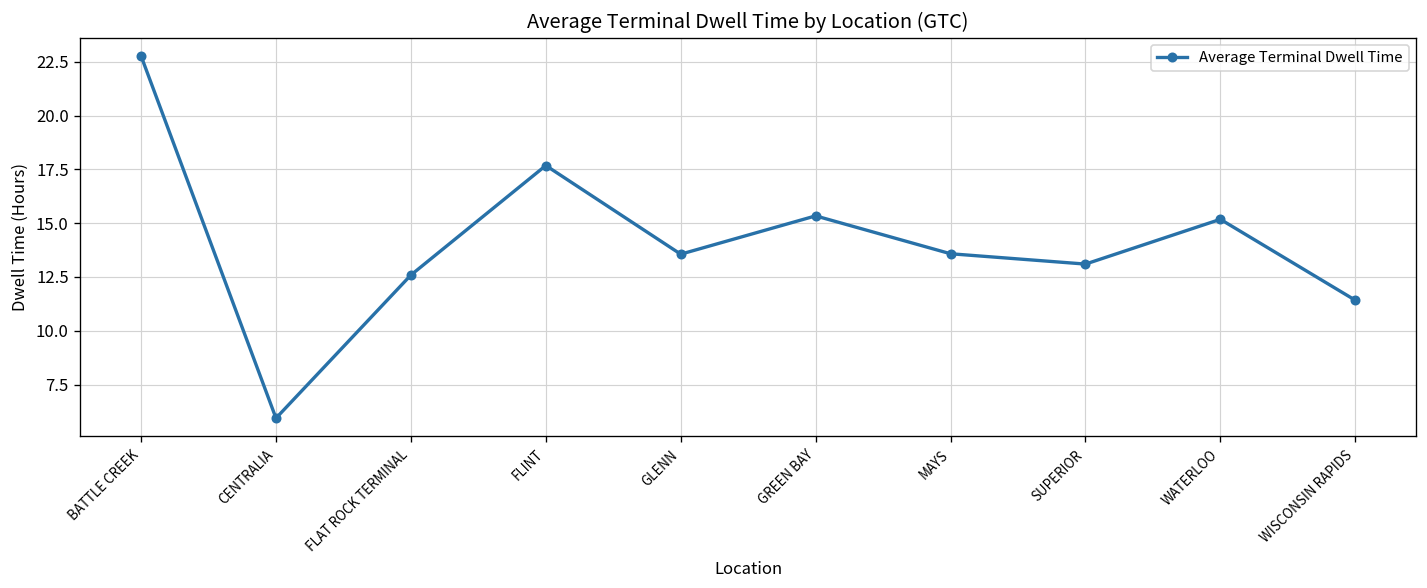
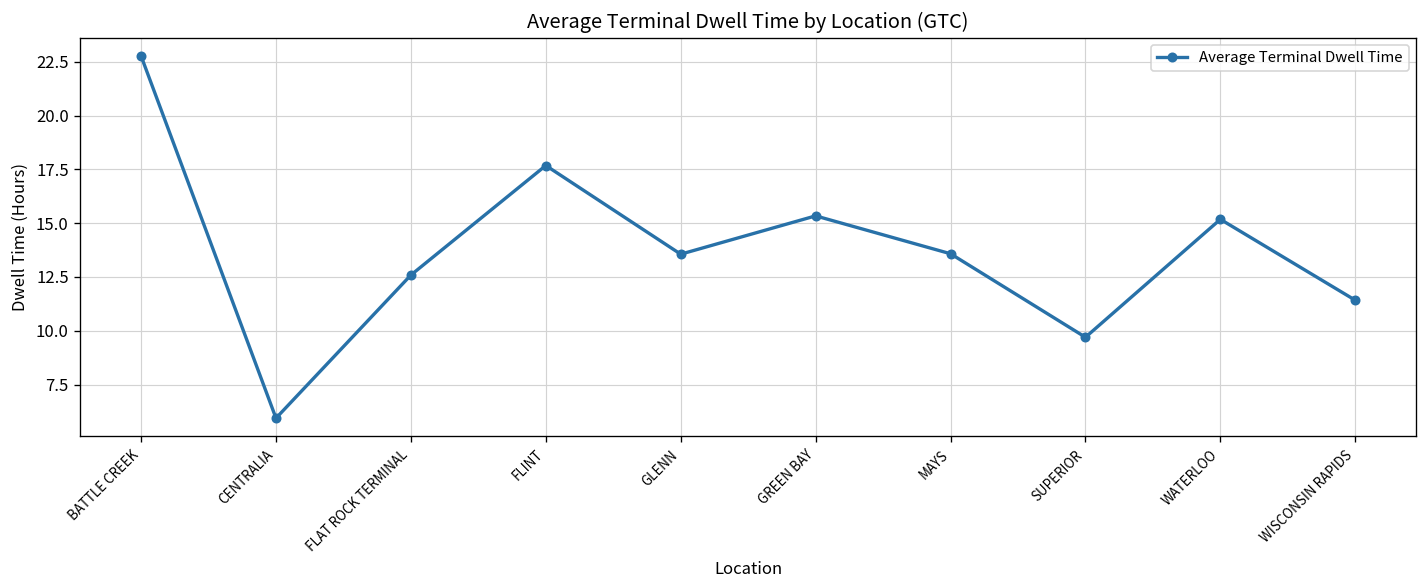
SUPERIOR: 13.1 -> 9.7
